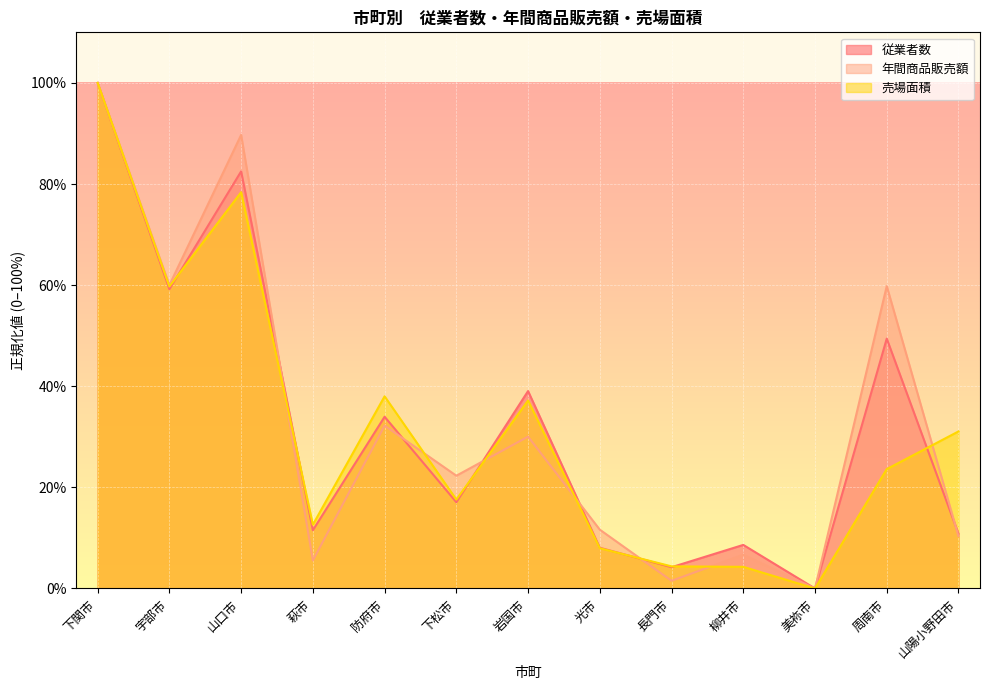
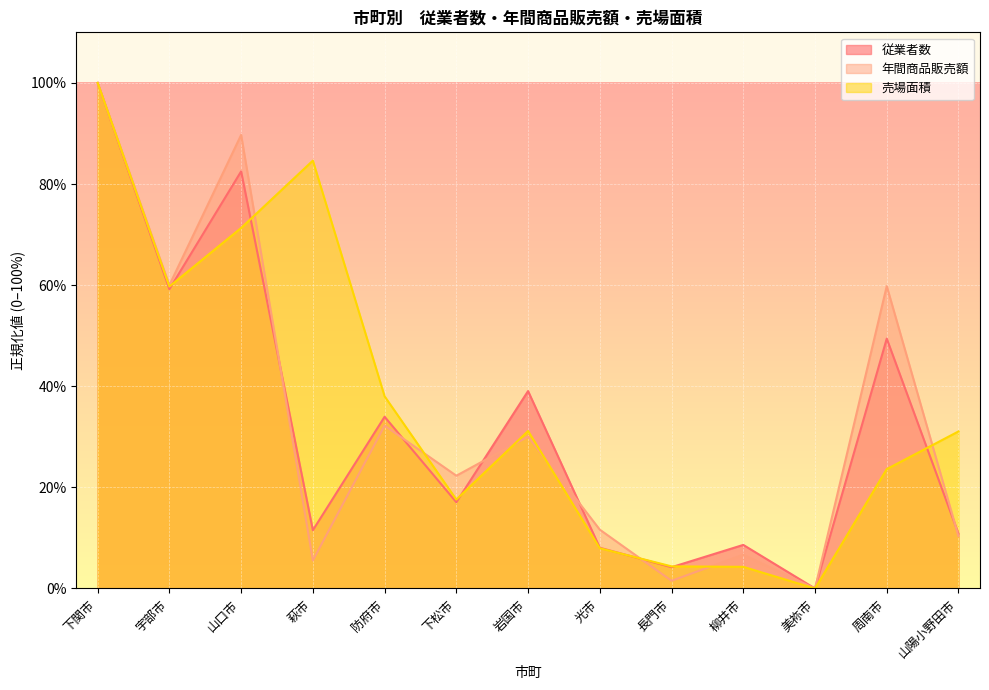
売場面積, 山口市: 78% -> 71%
売場面積, 萩市: 13% -> 85%
売場面積, 岩国市: 37% -> 31%
